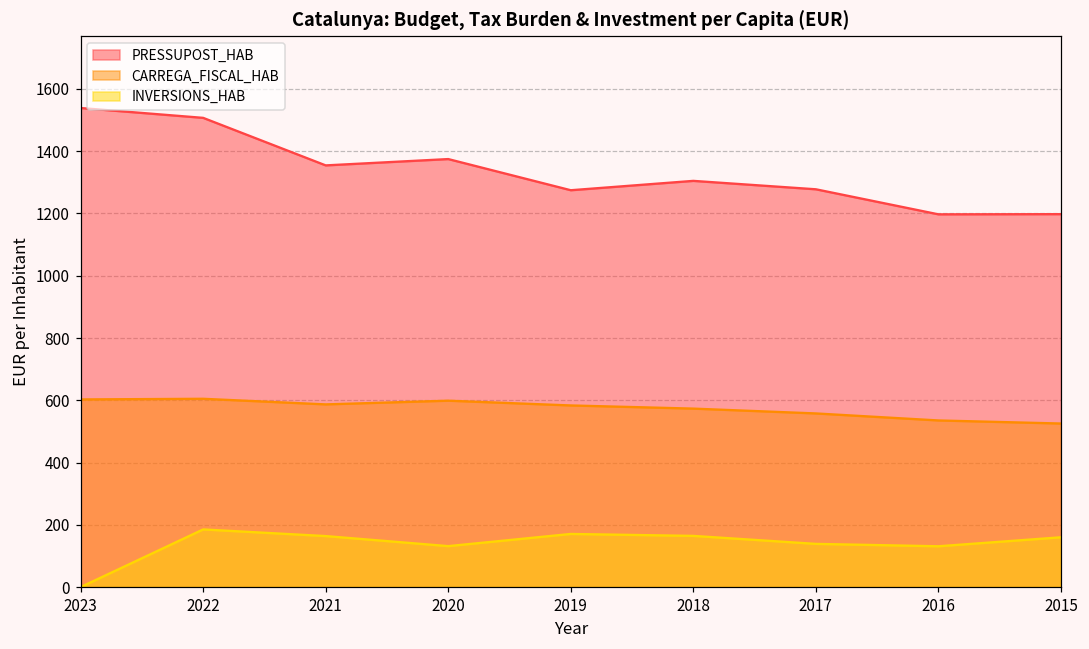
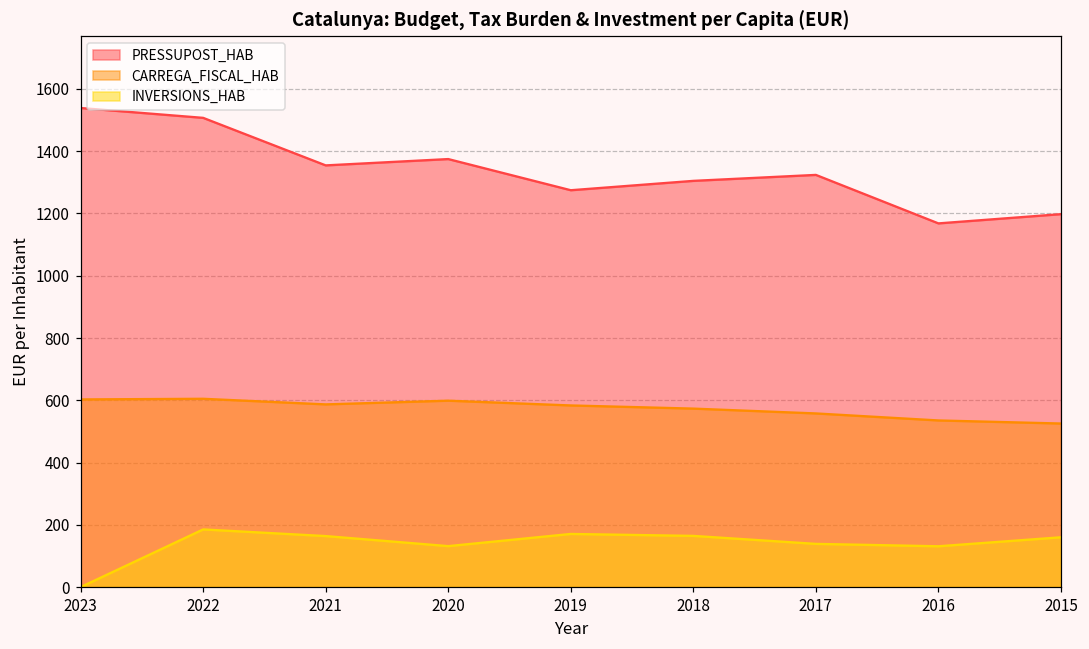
PRESSUPOST_HAB, 2017: 1280 -> 1320
PRESSUPOST_HAB, 2016: 1200 -> 1170
